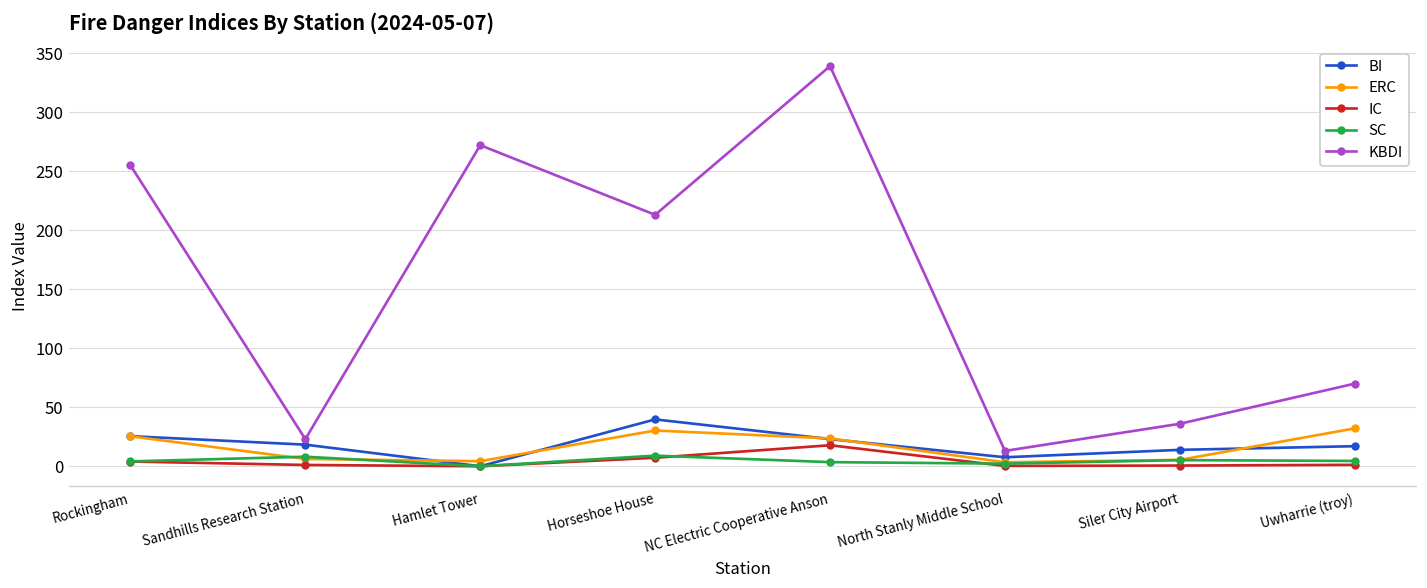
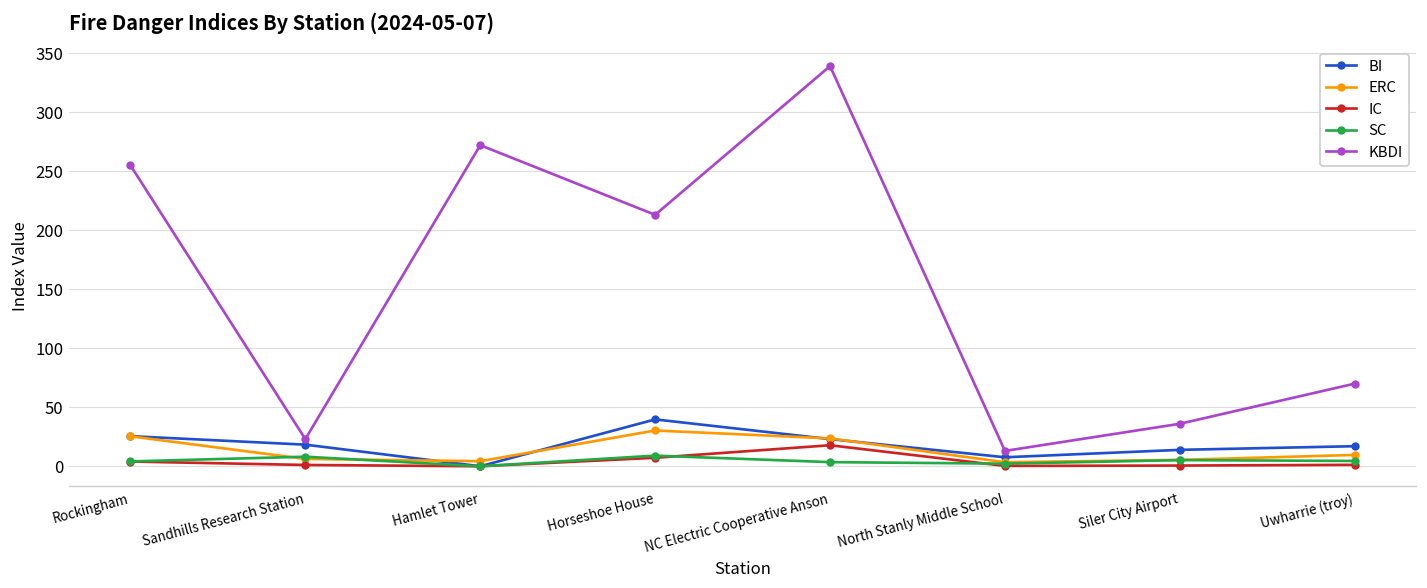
ERC, Uwharrie (troy): 30 -> 10
